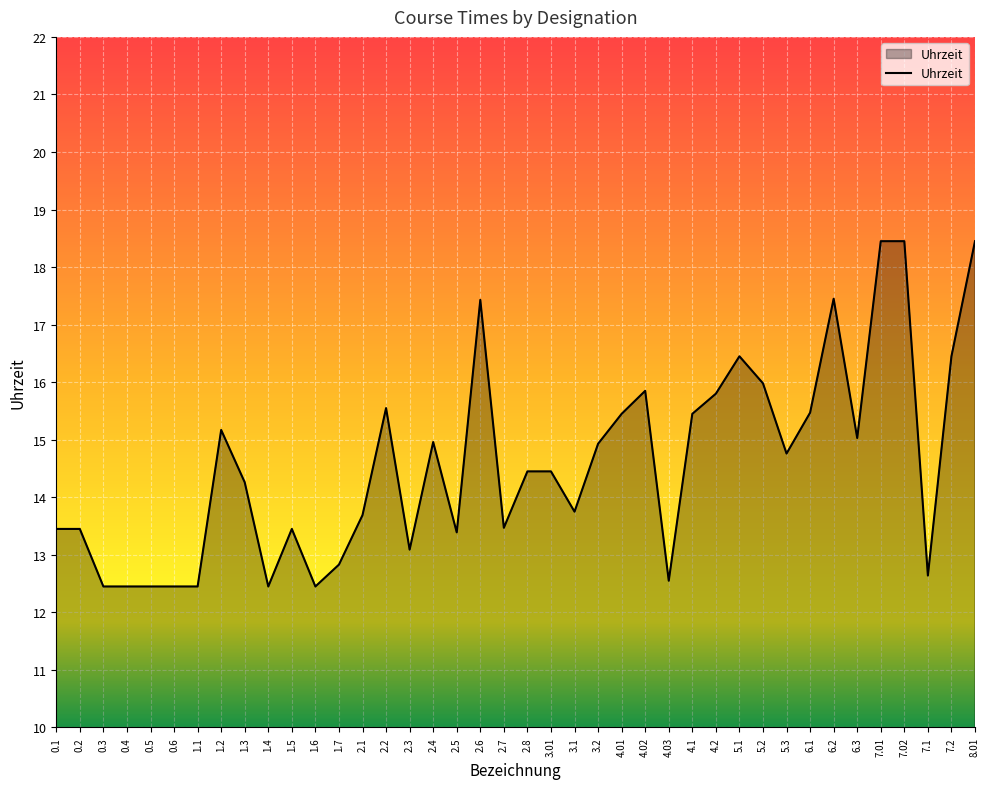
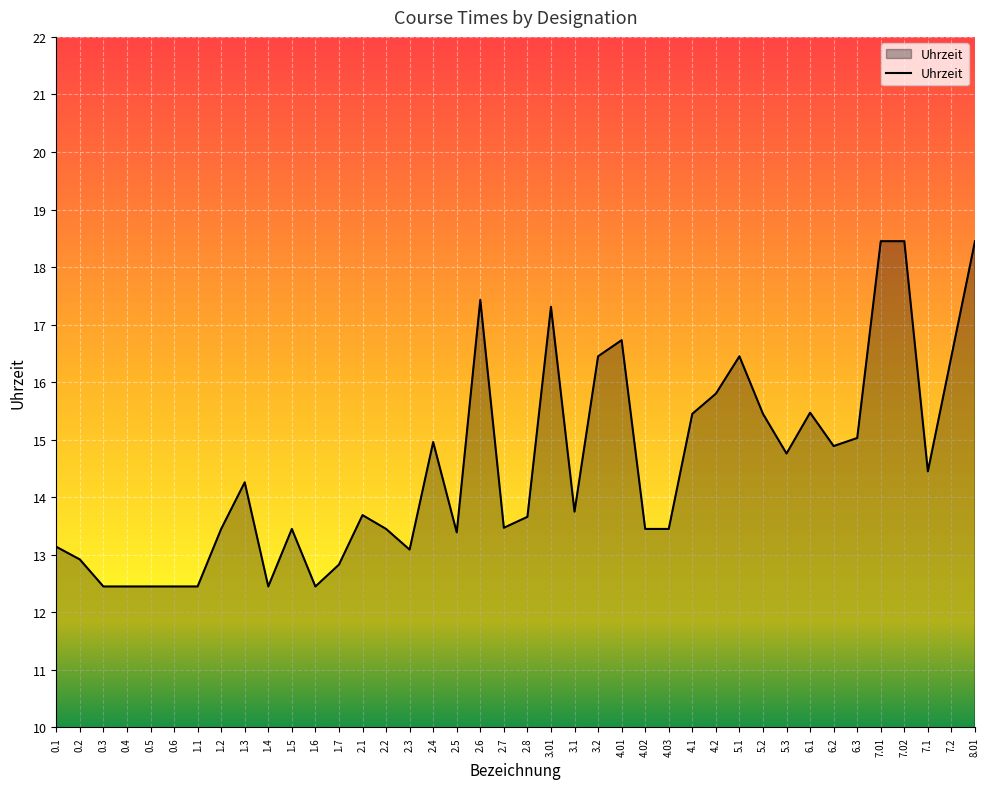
0.1: 13.5 -> 13.1
0.2: 13.5 -> 12.9
1.2: 15.2 -> 13.5
2.2: 15.6 -> 13.5
2.8: 14.5 -> 13.7
3.01: 14.5 -> 17.3
3.2: 14.9 -> 16.5
4.01: 15.5 -> 16.7
4.02: 15.9 -> 13.5
4.03: 12.6 -> 13.5
5.2: 16.0 -> 15.5
6.2: 17.5 -> 14.9
7.1: 12.6 -> 14.5
